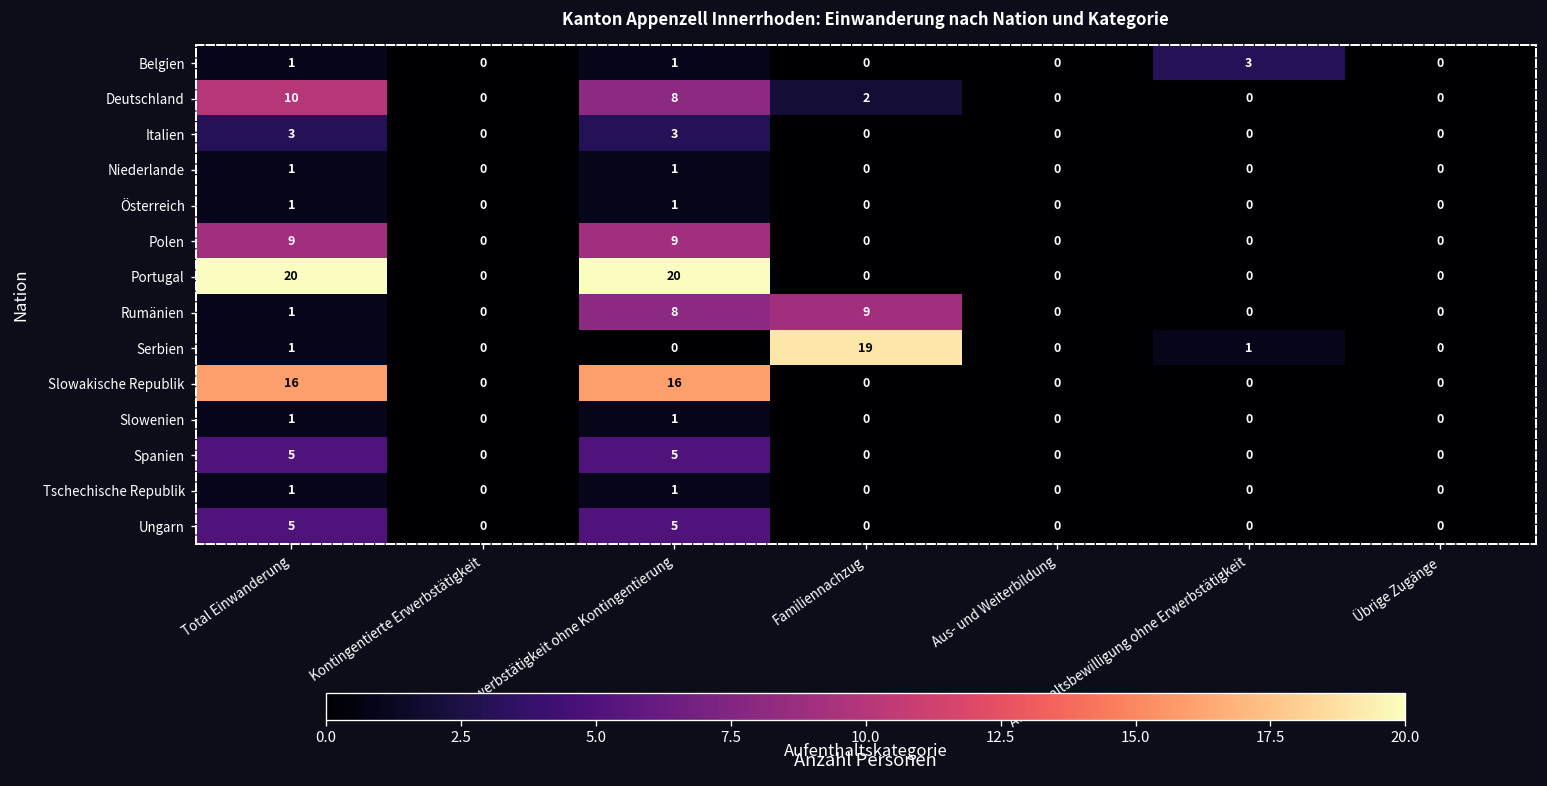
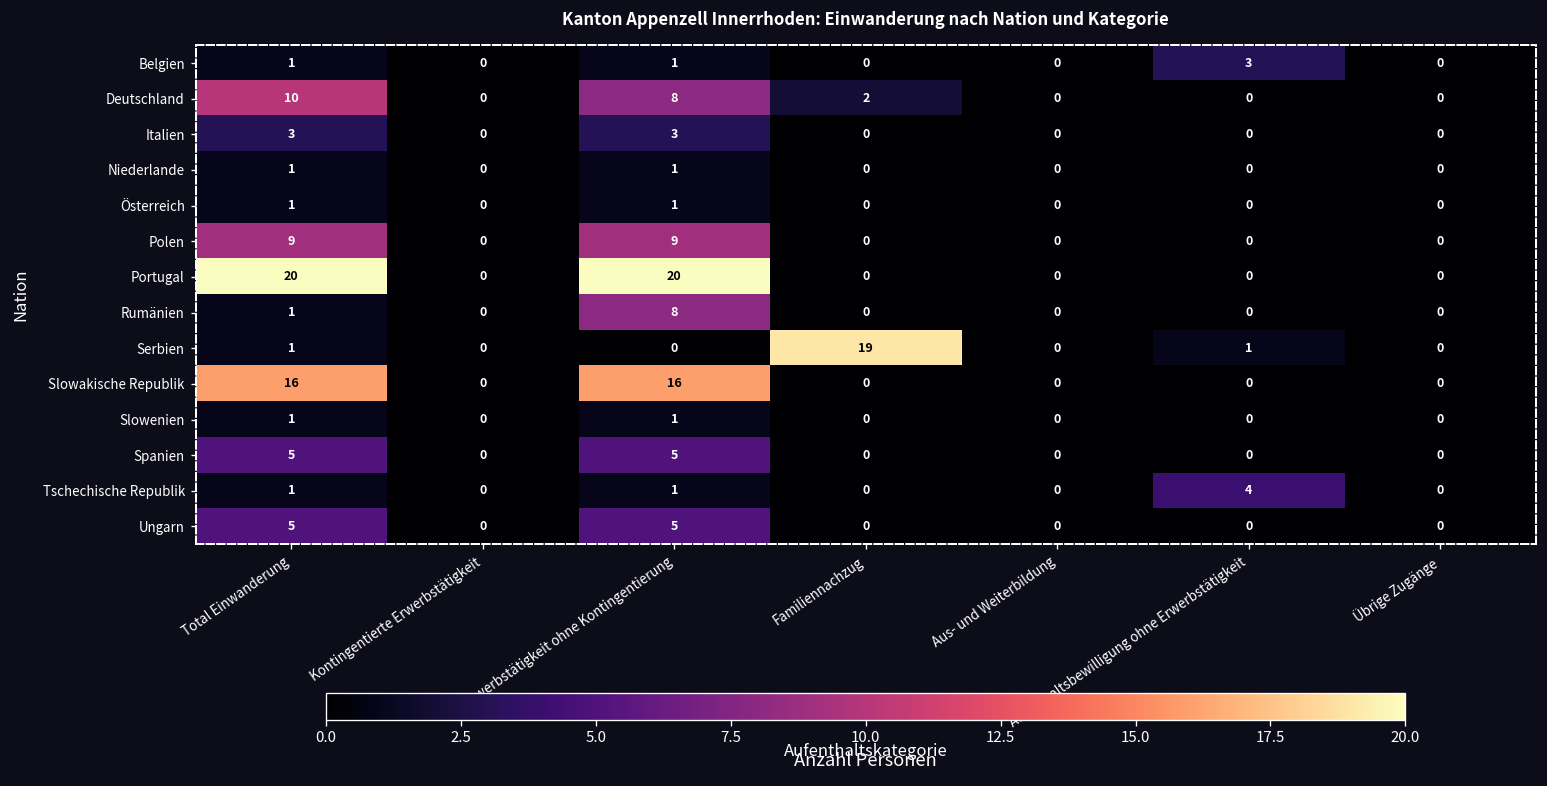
Rumänien, Familiennachzug: 9 -> 0
Tschechische Republik, Aufenthaltsbewilligung ohne Erwerbstätigkeit: 0 -> 4
